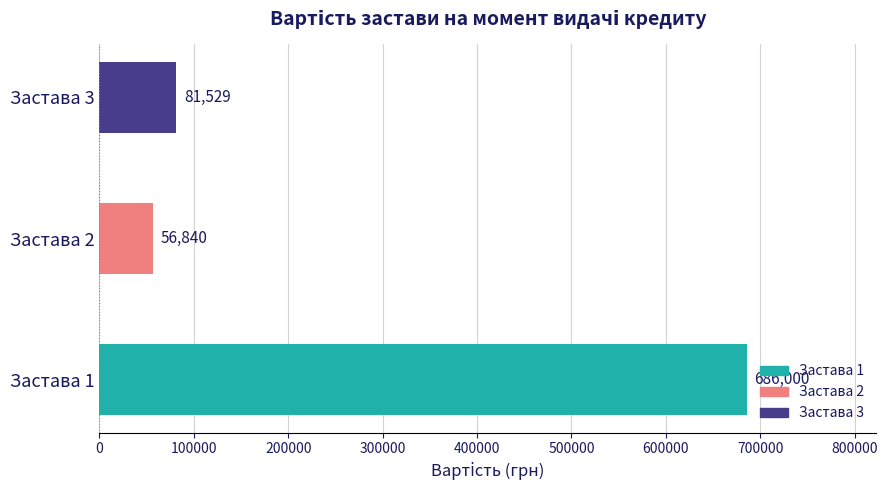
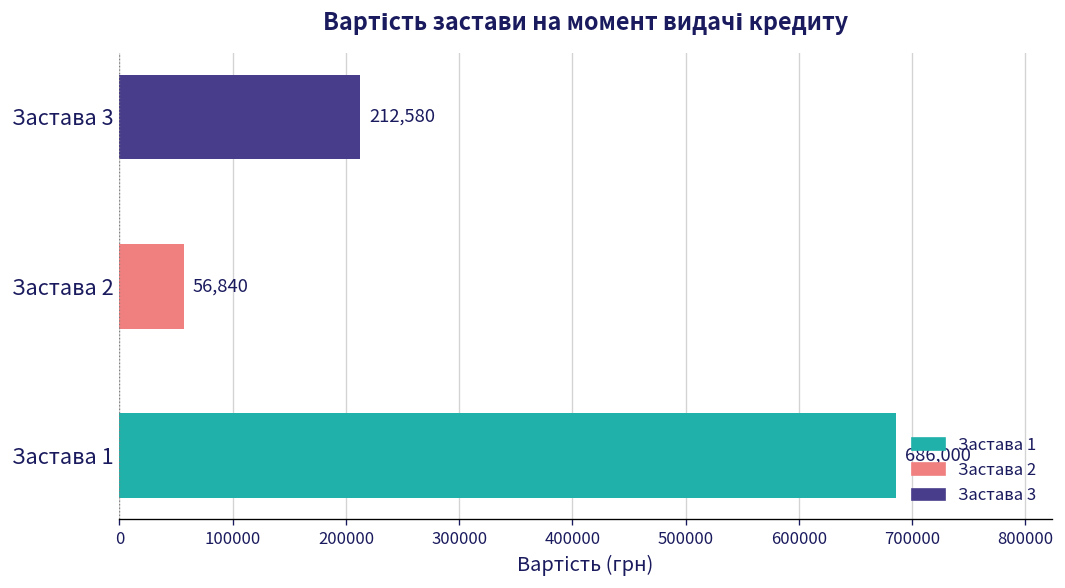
Застава 3: 81,529 -> 212,580
